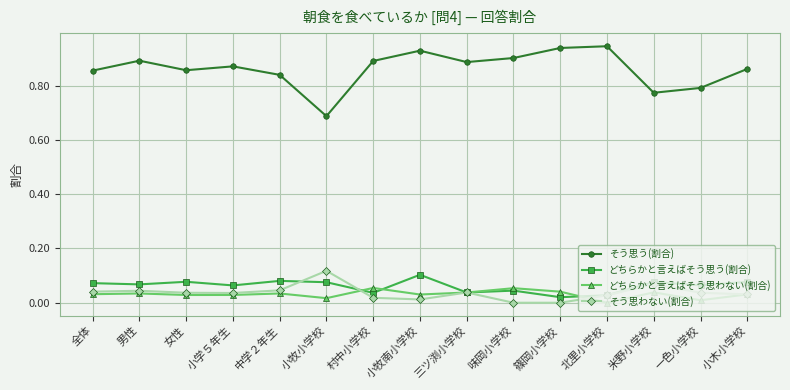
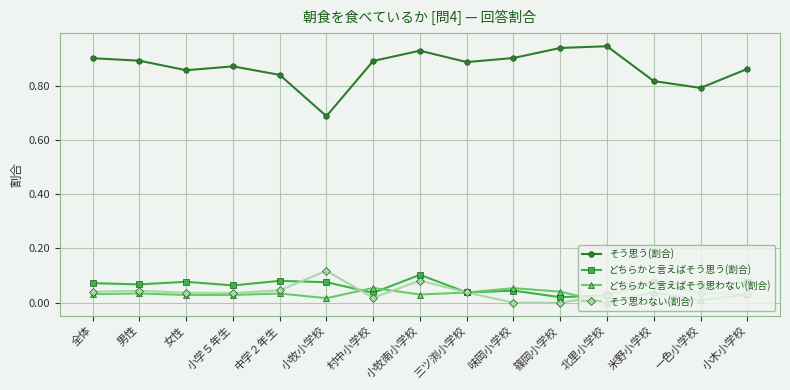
そう思う(割合), 全体: 0.86 -> 0.90
そう思わない(割合), 小牧南小学校: 0.01 -> 0.08
そう思う(割合), 米野小学校: 0.77 -> 0.82
